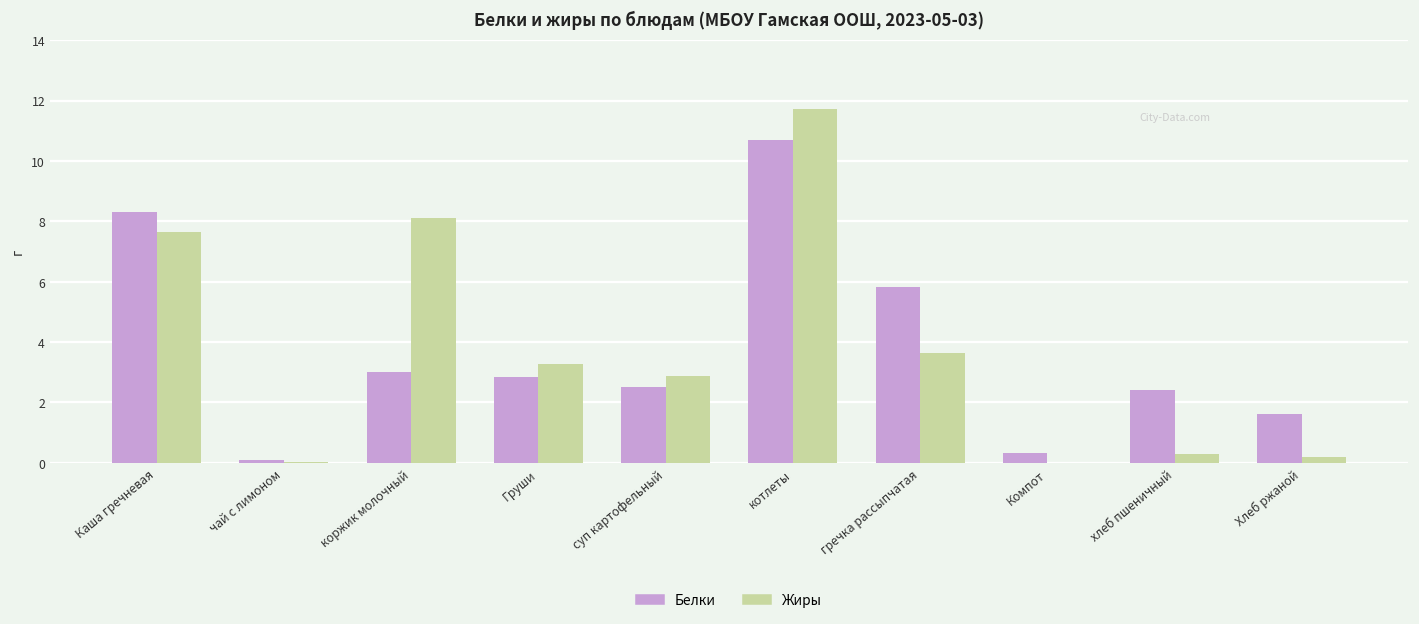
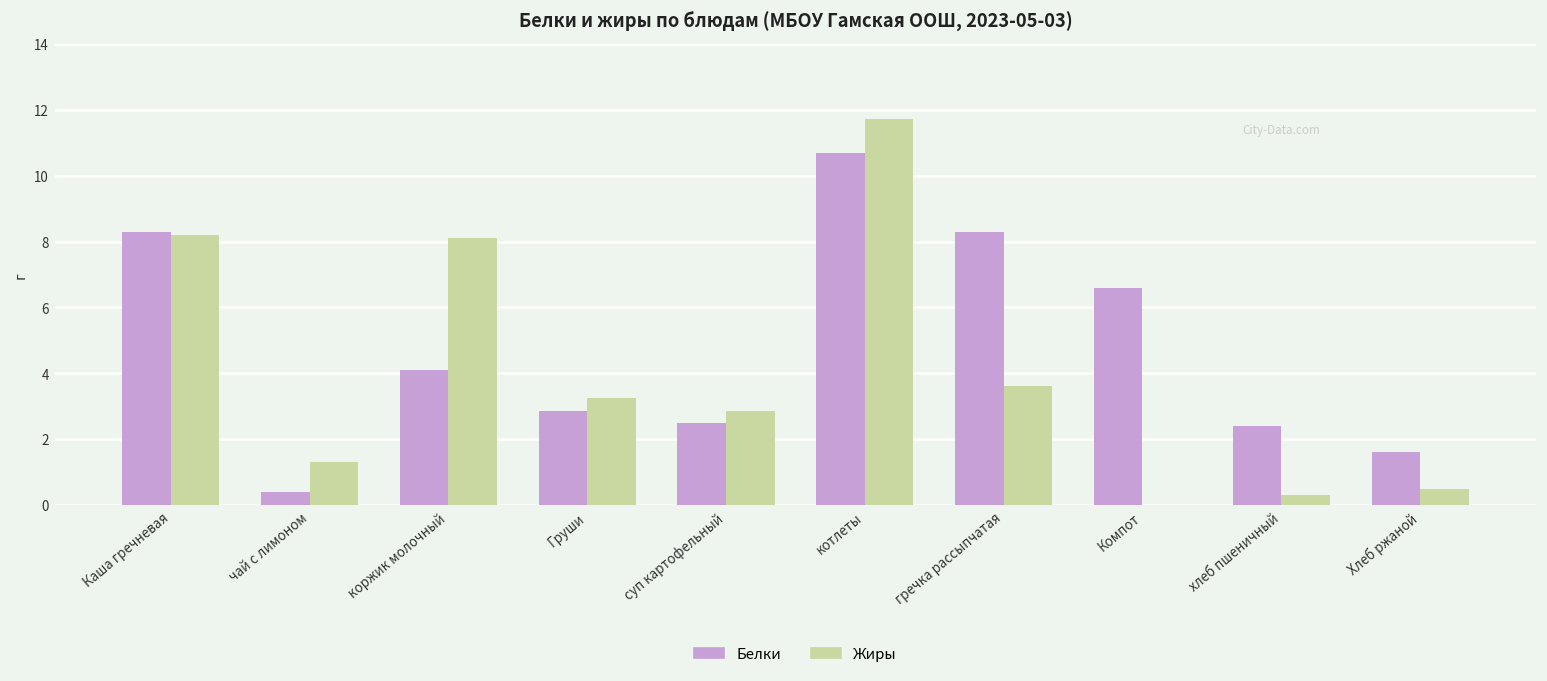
Жиры, Каша гречневая: 7.7 -> 8.2
Белки, чай с лимоном: 0.1 -> 0.4
Жиры, чай с лимоном: 0.0 -> 1.3
Белки, коржик молочный: 3.0 -> 4.1
Белки, гречка рассыпчатая: 5.8 -> 8.3
Белки, Компот: 0.3 -> 6.6
Жиры, Хлеб ржаной: 0.2 -> 0.5
